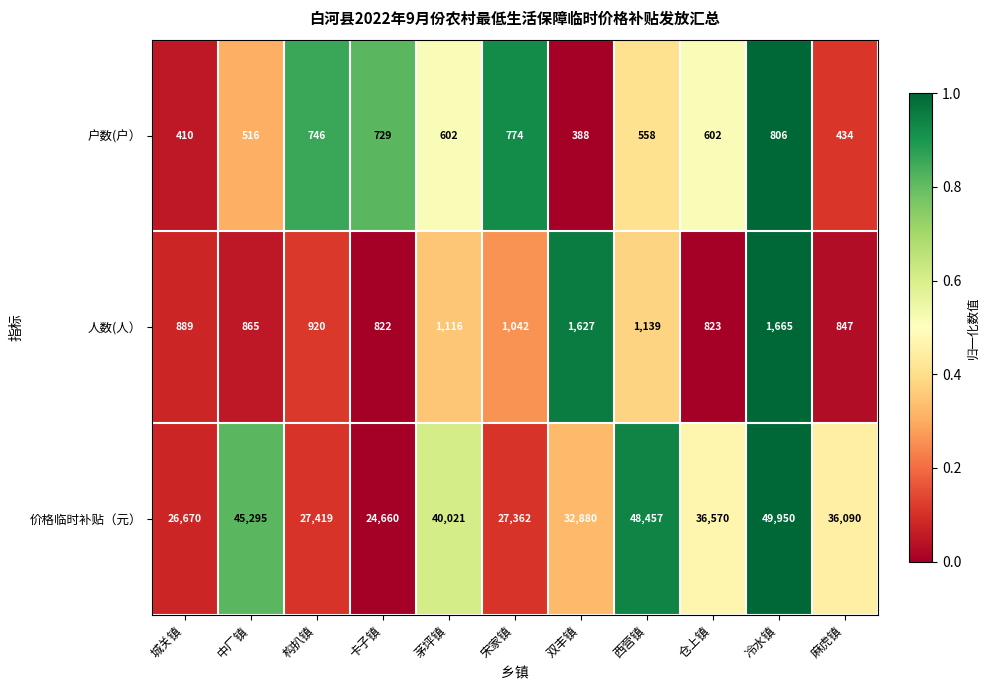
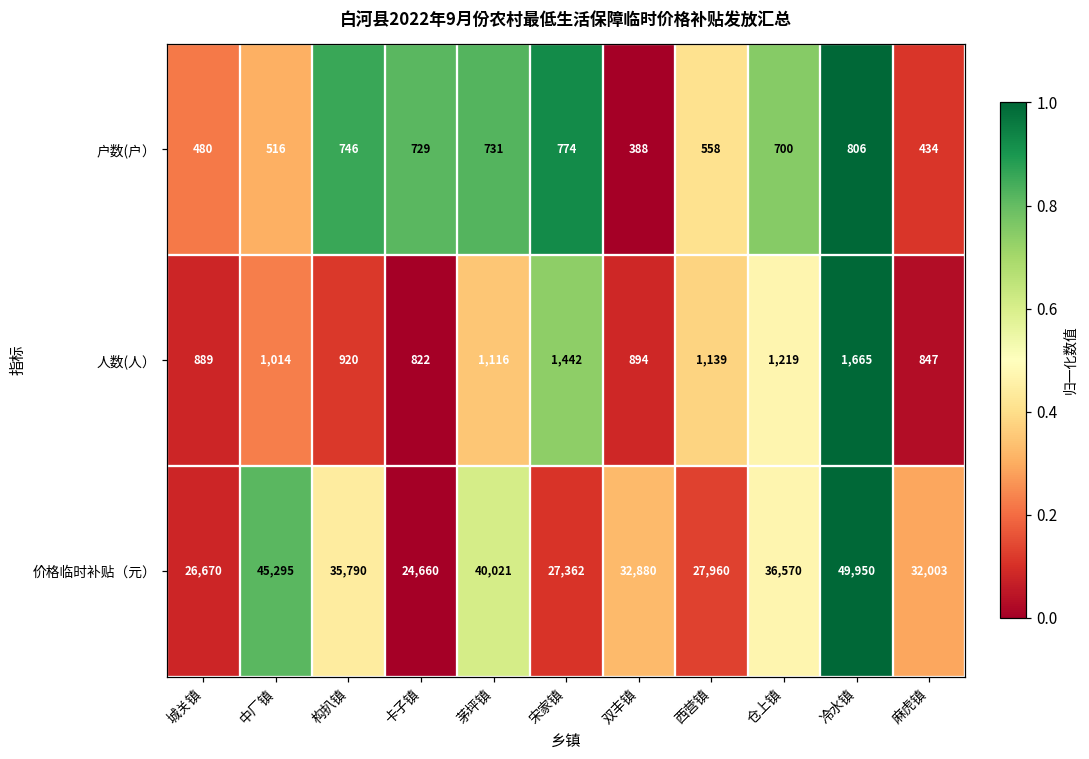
户数(户）, 城关镇: 410 -> 480
户数(户）, 茅坪镇: 602 -> 731
户数(户）, 仓上镇: 602 -> 700
人数(人）, 中厂镇: 865 -> 1,014
人数(人）, 宋家镇: 1,042 -> 1,442
人数(人）, 双丰镇: 1,627 -> 894
人数(人）, 仓上镇: 823 -> 1,219
价格临时补贴（元）, 构扒镇: 27,419 -> 35,790
价格临时补贴（元）, 西营镇: 48,457 -> 27,960
价格临时补贴（元）, 麻虎镇: 36,090 -> 32,003
